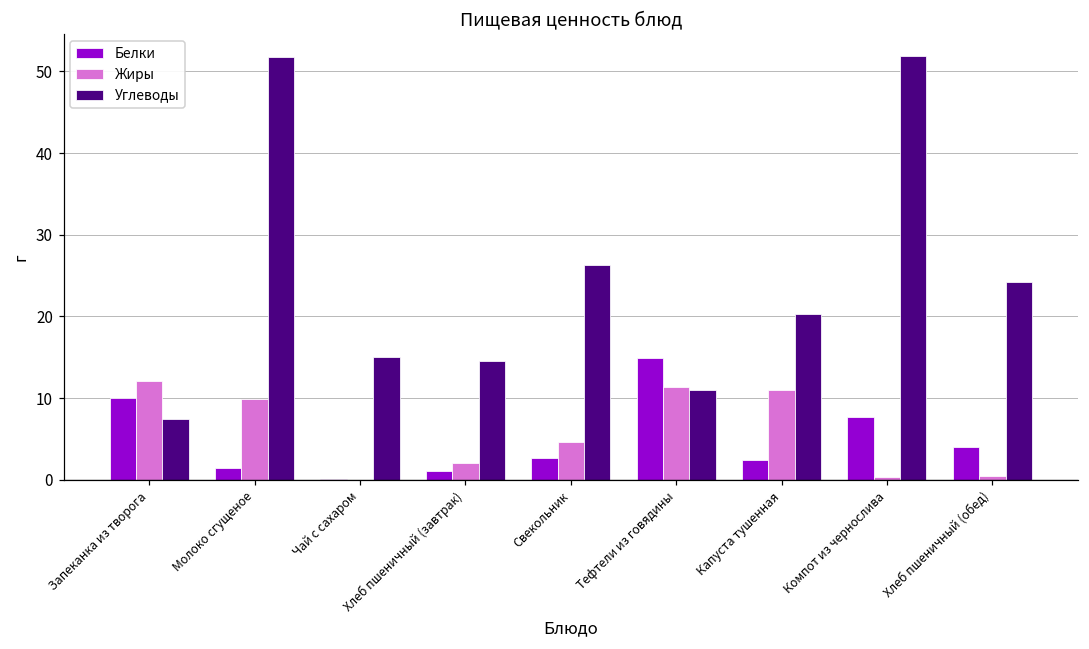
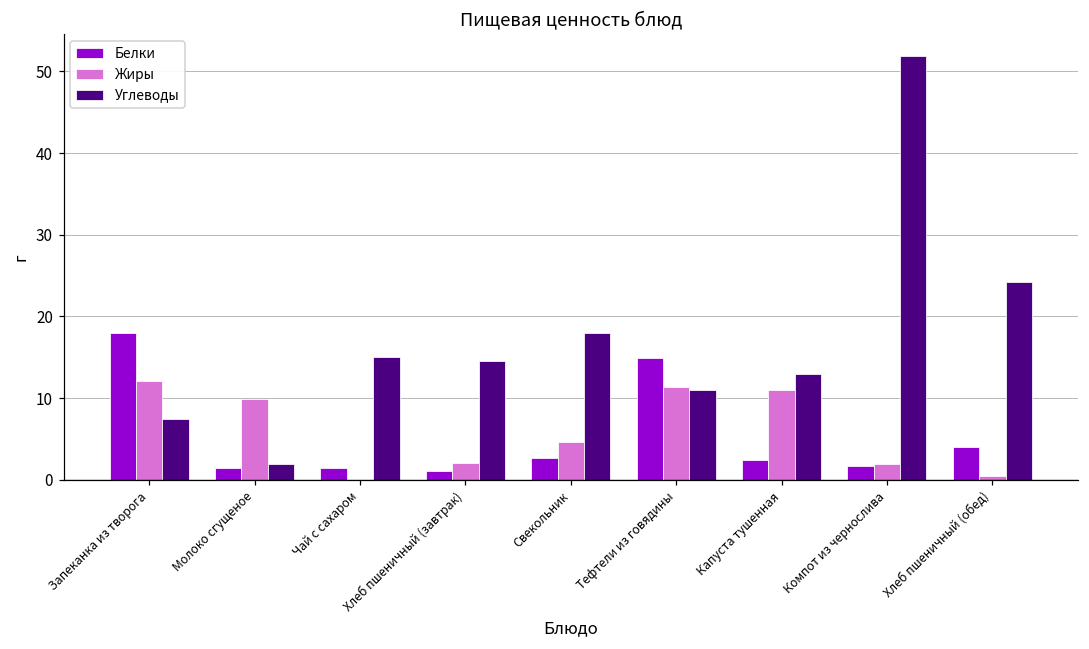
Белки, Запеканка из творога: 10 -> 18
Углеводы, Молоко сгущеное: 52 -> 2
Белки, Чай с сахаром: 0 -> 1
Углеводы, Свекольник: 26 -> 18
Углеводы, Капуста тушенная: 20 -> 13
Белки, Компот из чернослива: 8 -> 2
Жиры, Компот из чернослива: 0 -> 2
